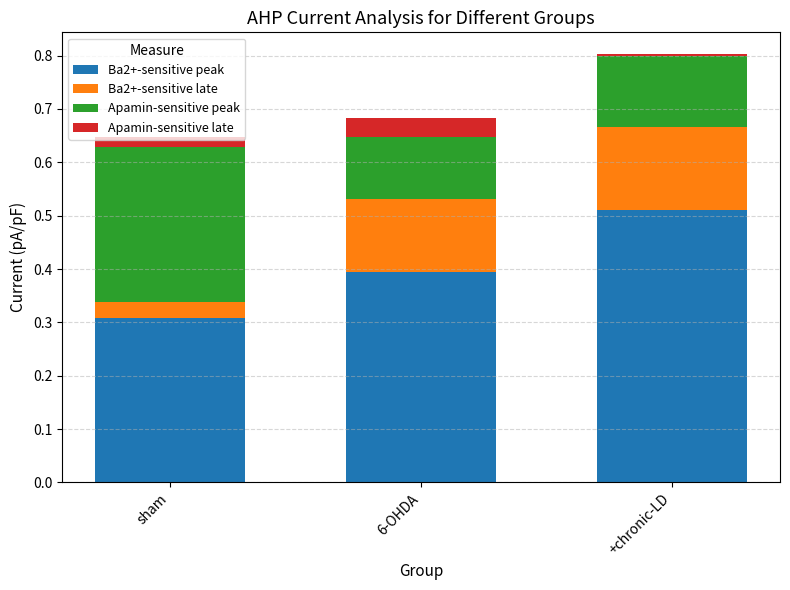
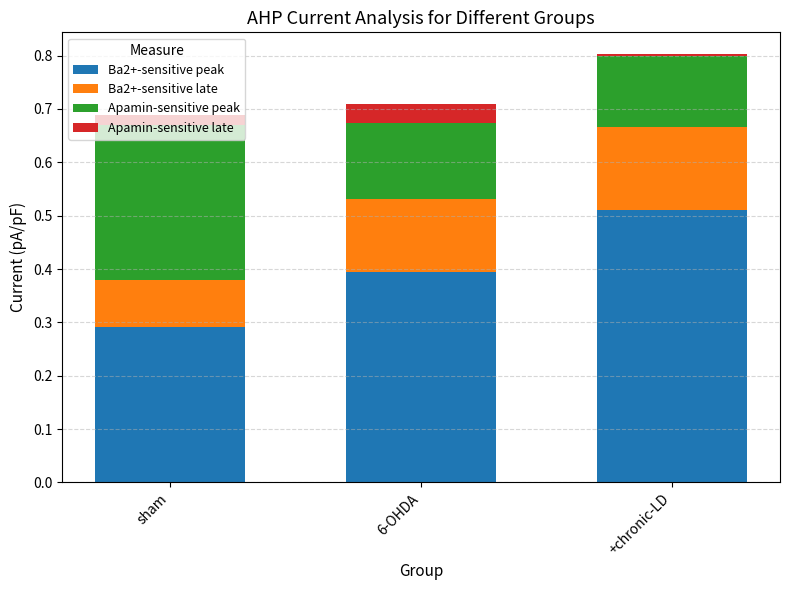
Ba2+-sensitive peak, sham: 0.31 -> 0.29
Ba2+-sensitive late, sham: 0.03 -> 0.09
Apamin-sensitive peak, 6-OHDA: 0.11 -> 0.14
